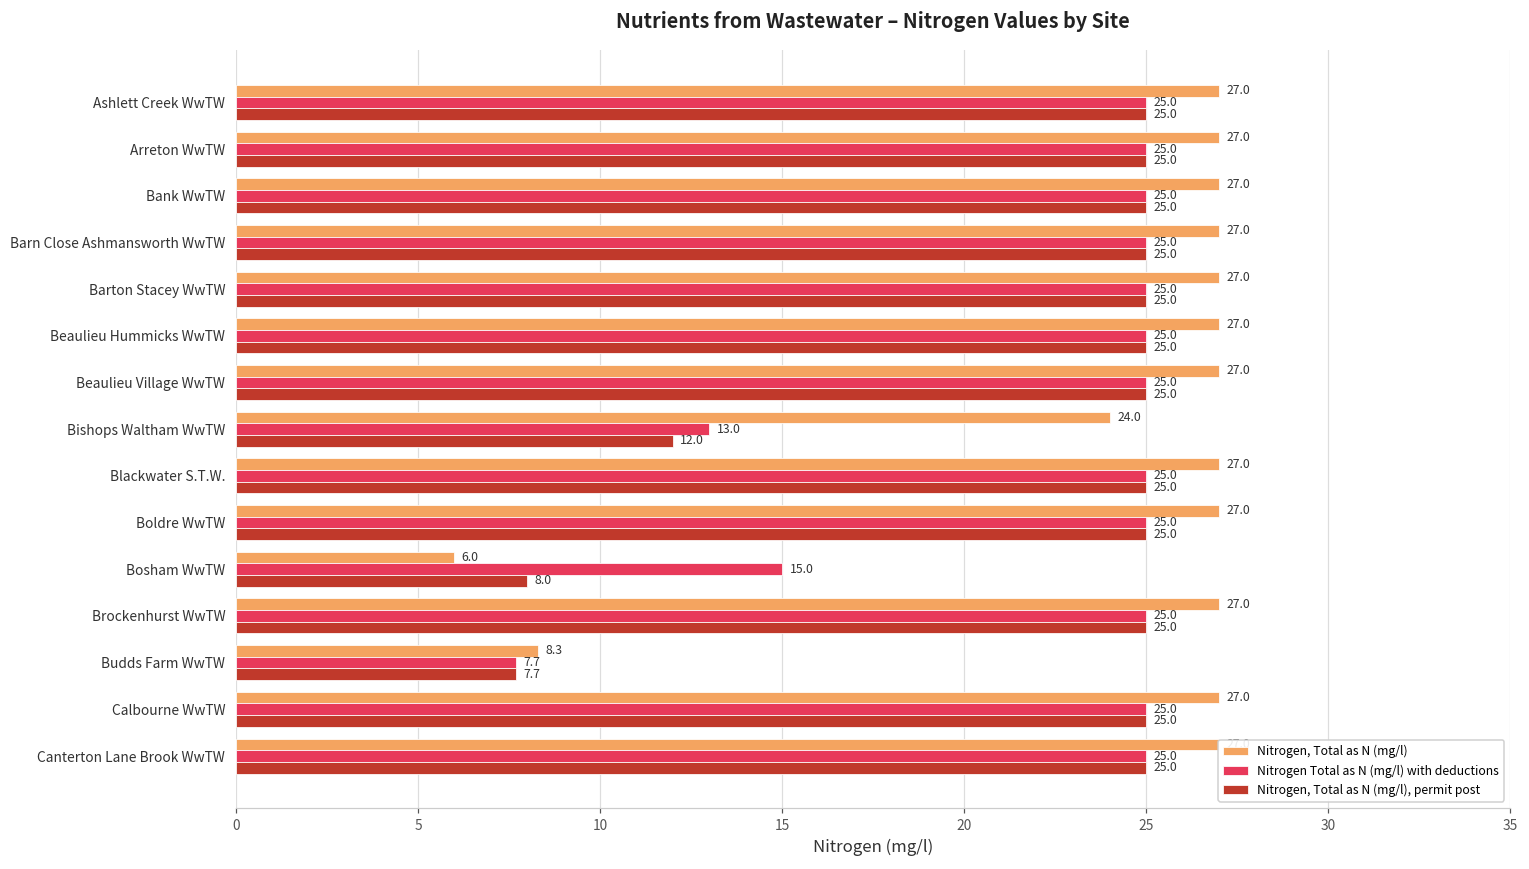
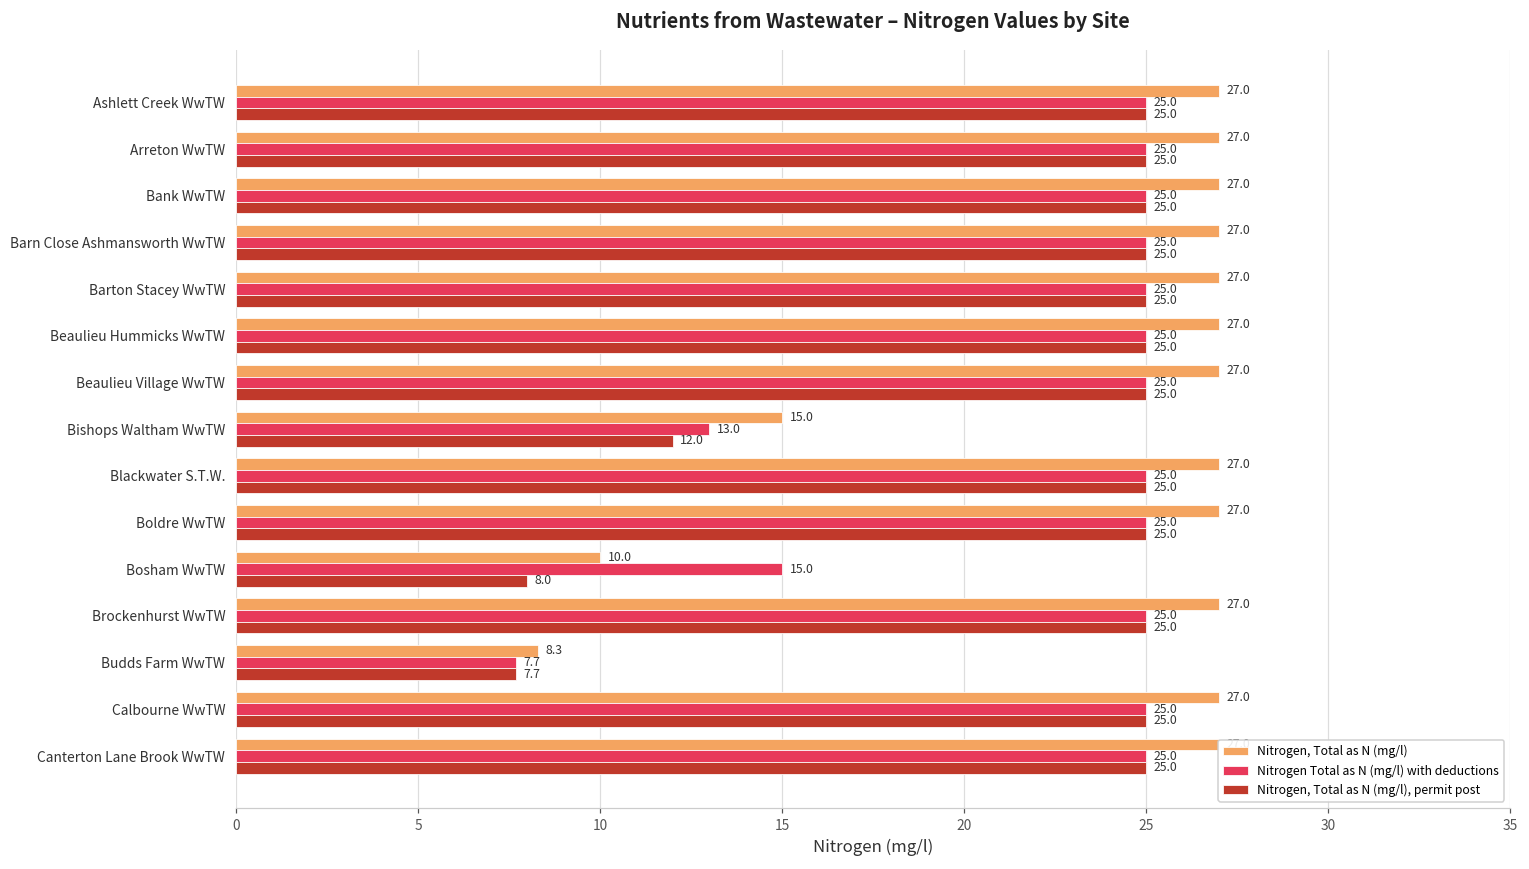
Nitrogen, Total as N (mg/l), Bishops Waltham WwTW: 24.0 -> 15.0
Nitrogen, Total as N (mg/l), Bosham WwTW: 6.0 -> 10.0
